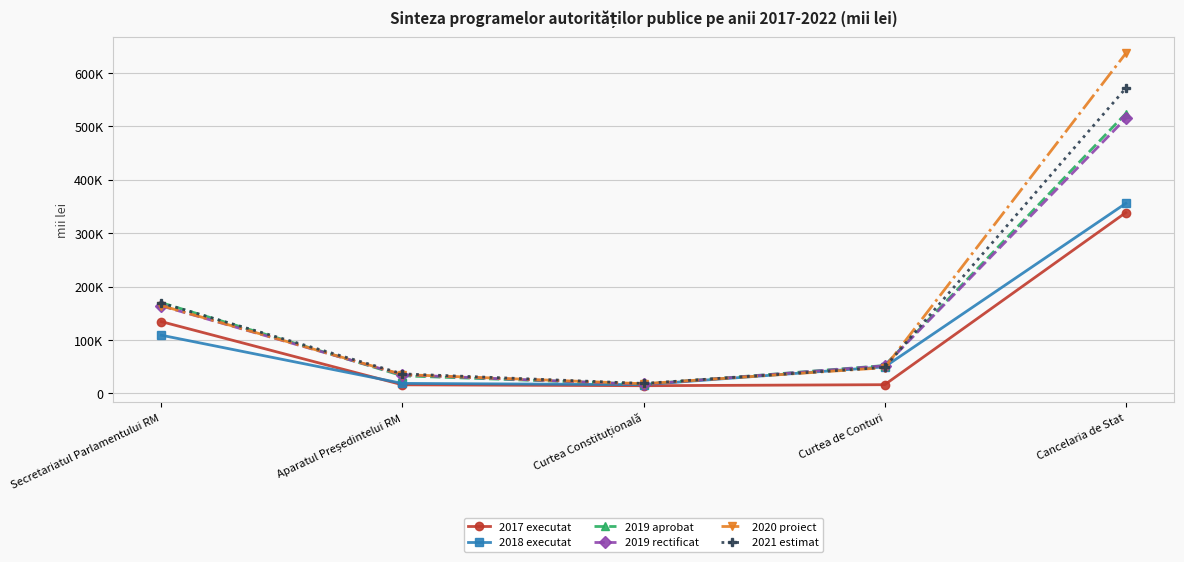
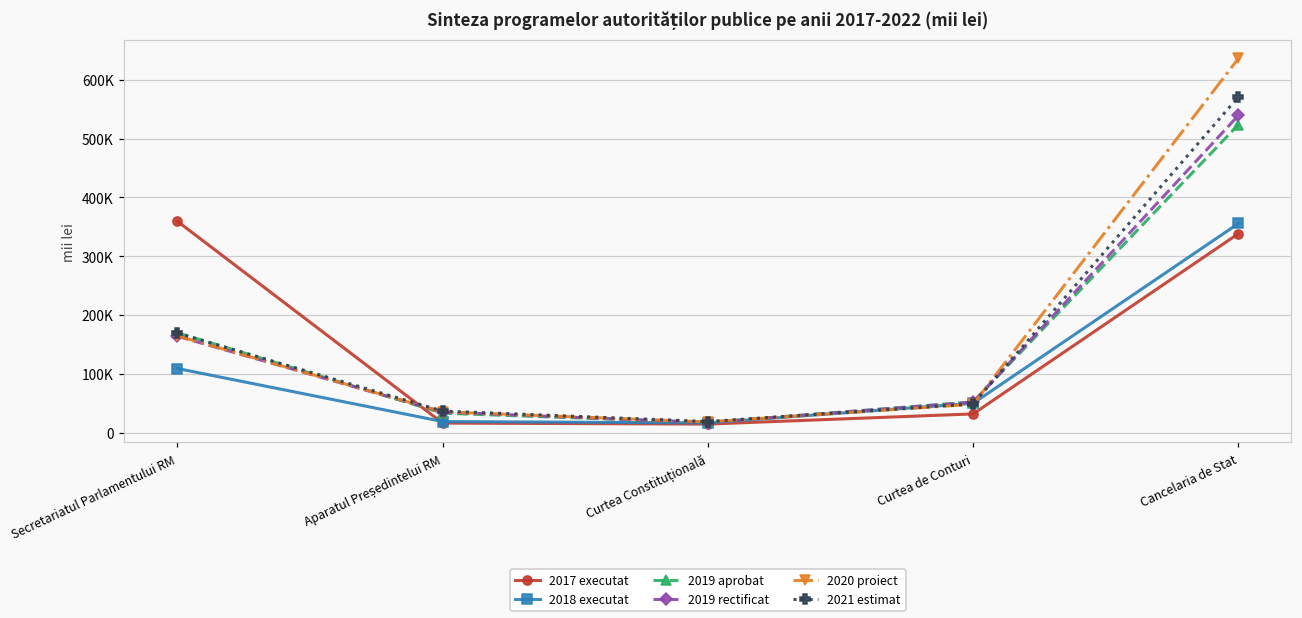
2017 executat, Secretariatul Parlamentului RM: 130000 -> 360000
2017 executat, Curtea de Conturi: 20000 -> 30000
2019 rectificat, Cancelaria de Stat: 510000 -> 540000
